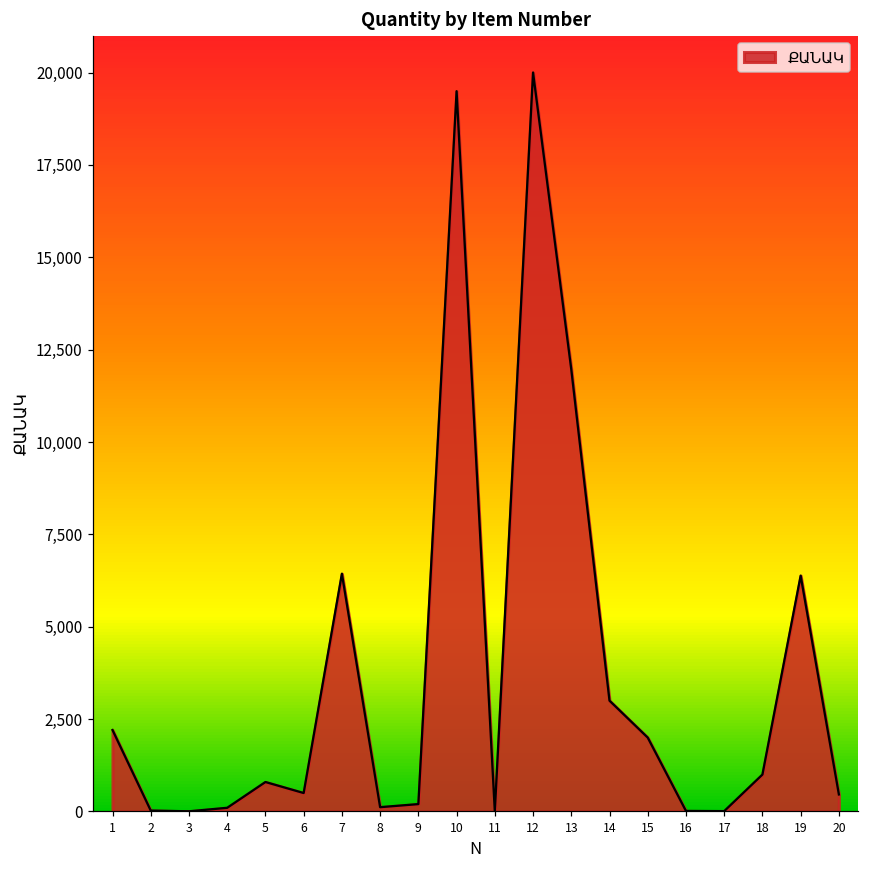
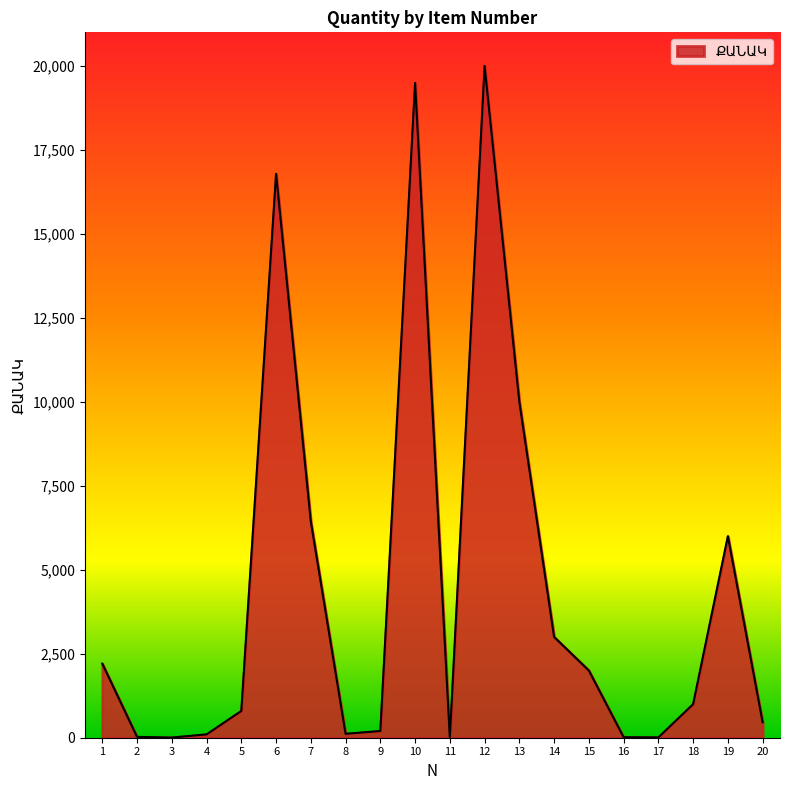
6: 500 -> 16,800
13: 12,000 -> 10,000
19: 6,400 -> 6,000
